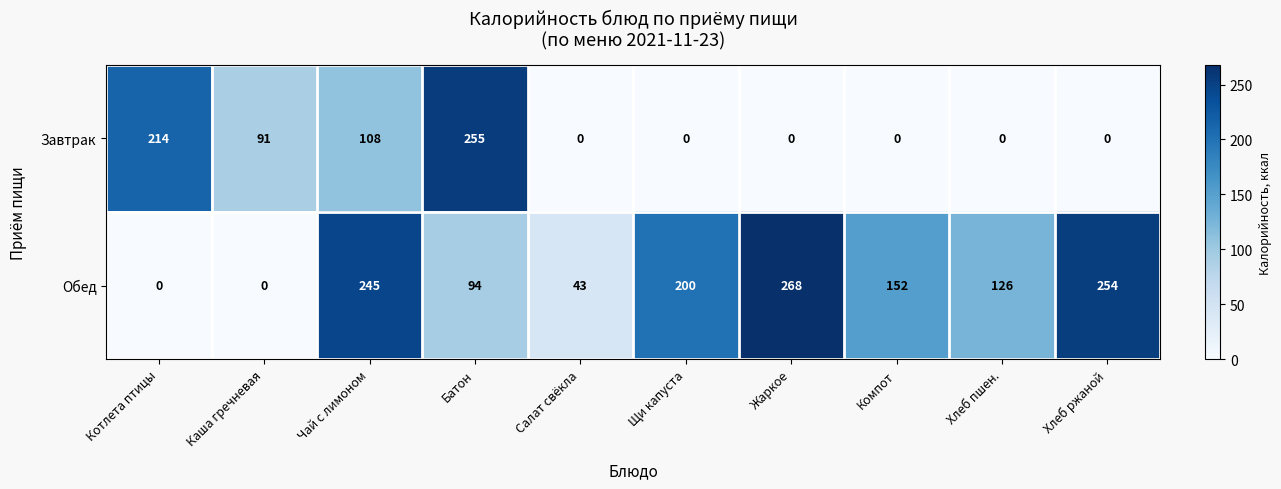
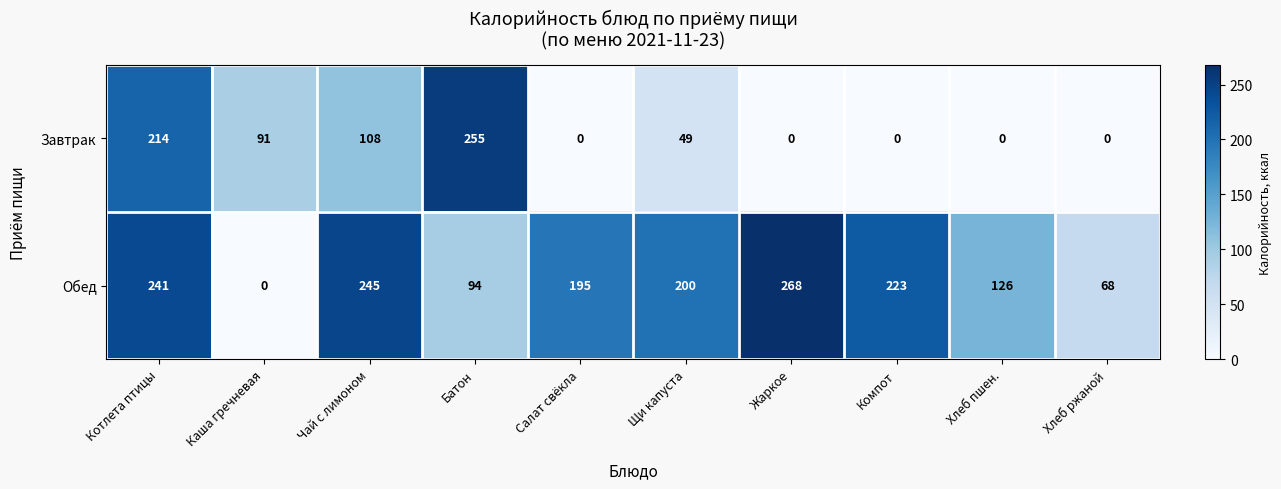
Завтрак, Щи капуста: 0 -> 49
Обед, Котлета птицы: 0 -> 241
Обед, Салат свёкла: 43 -> 195
Обед, Компот: 152 -> 223
Обед, Хлеб ржаной: 254 -> 68
